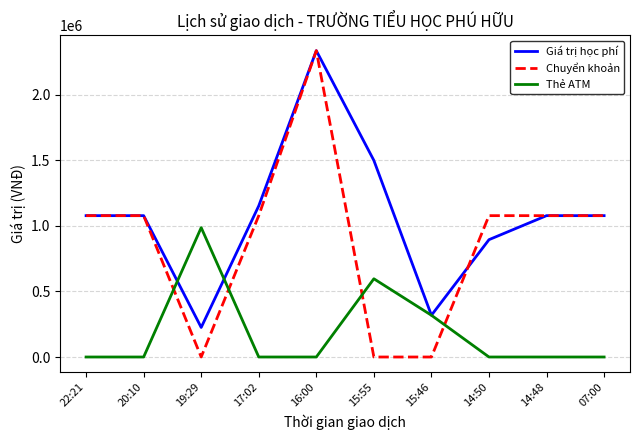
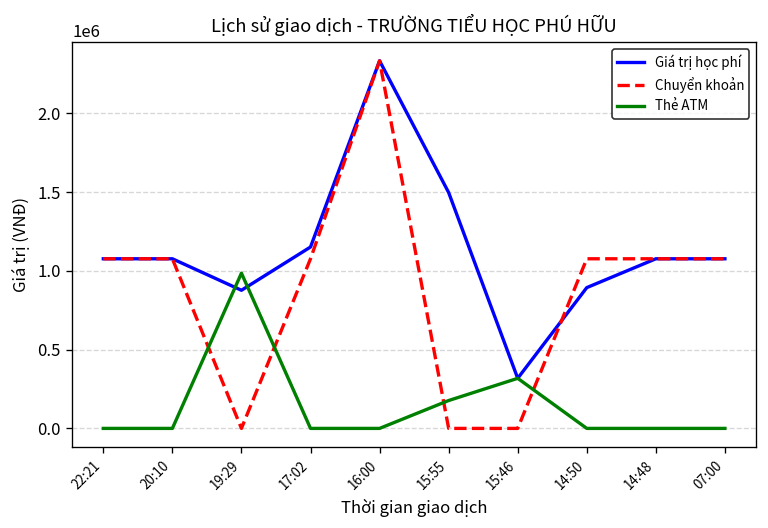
Giá trị học phí, 19:29: 230000 -> 880000
Thẻ ATM, 15:55: 600000 -> 180000
